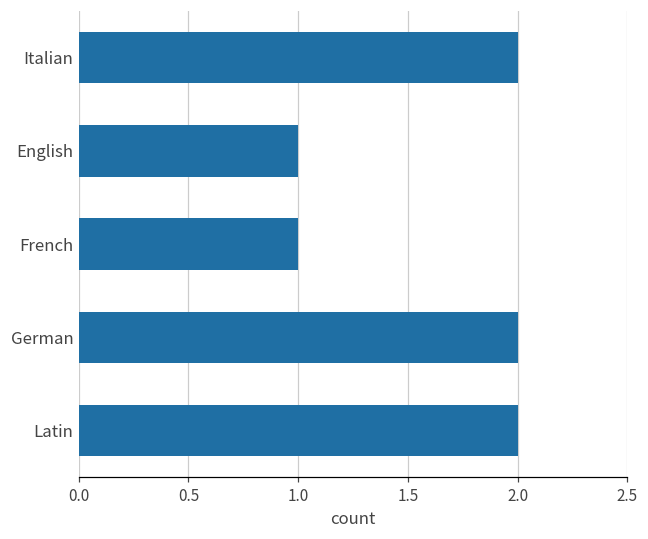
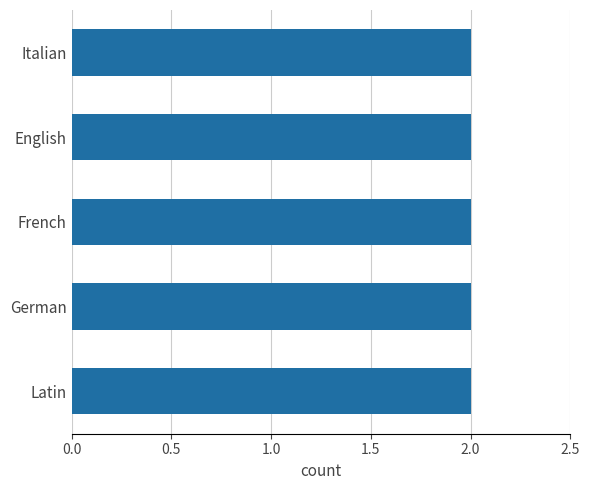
English: 1 -> 2
French: 1 -> 2
